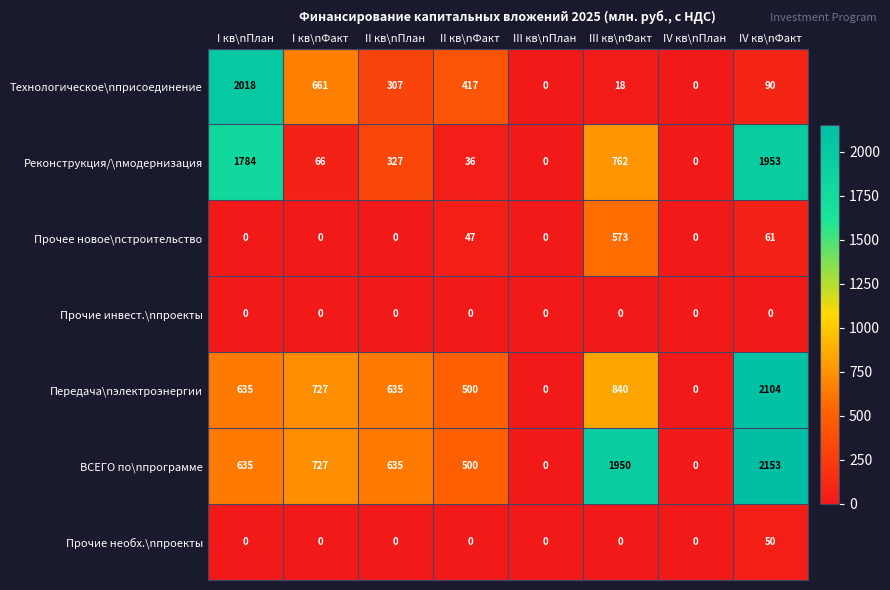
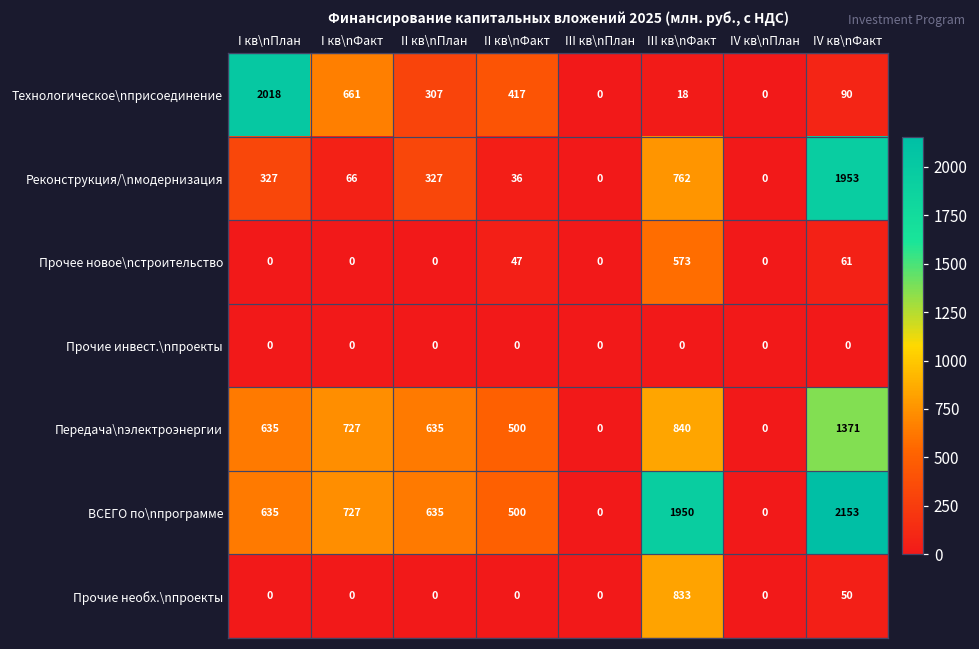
Реконструкция/\nмодернизация, I кв\nПлан: 1784 -> 327
Передача\nэлектроэнергии, IV кв\nФакт: 2104 -> 1371
Прочие необх.\nпроекты, III кв\nФакт: 0 -> 833
